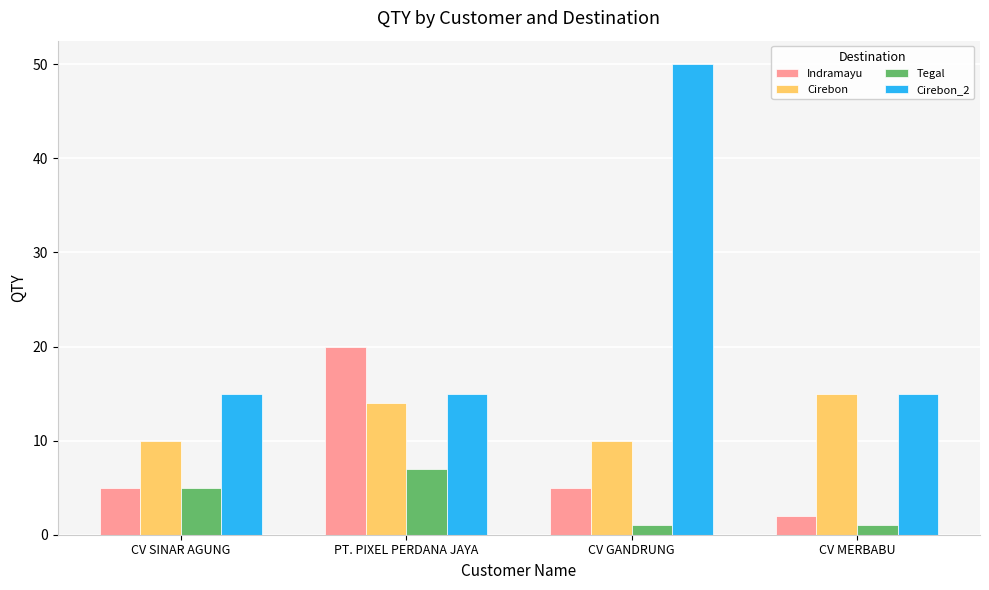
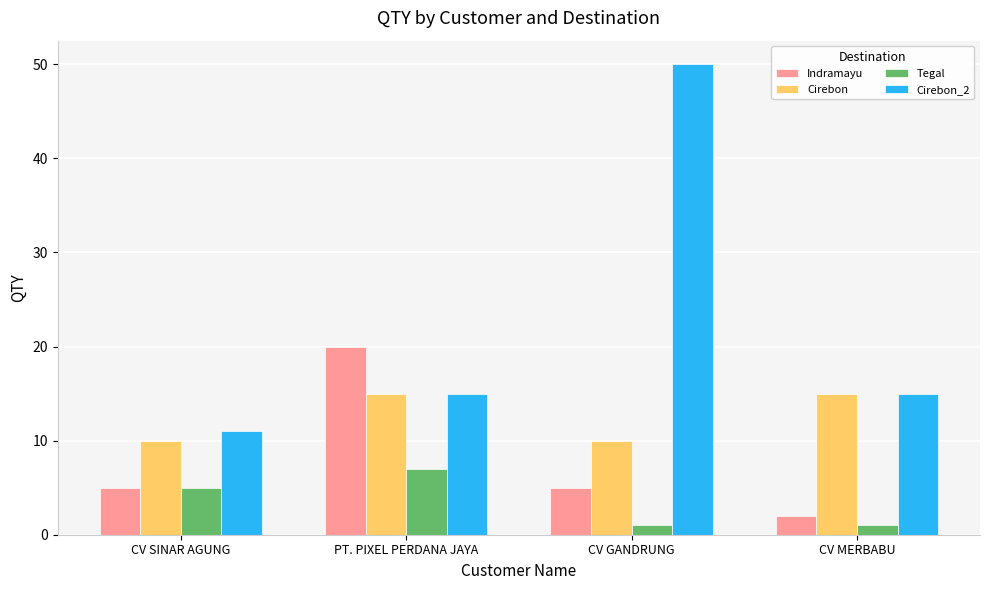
Cirebon_2, CV SINAR AGUNG: 15 -> 11
Cirebon, PT. PIXEL PERDANA JAYA: 14 -> 15
